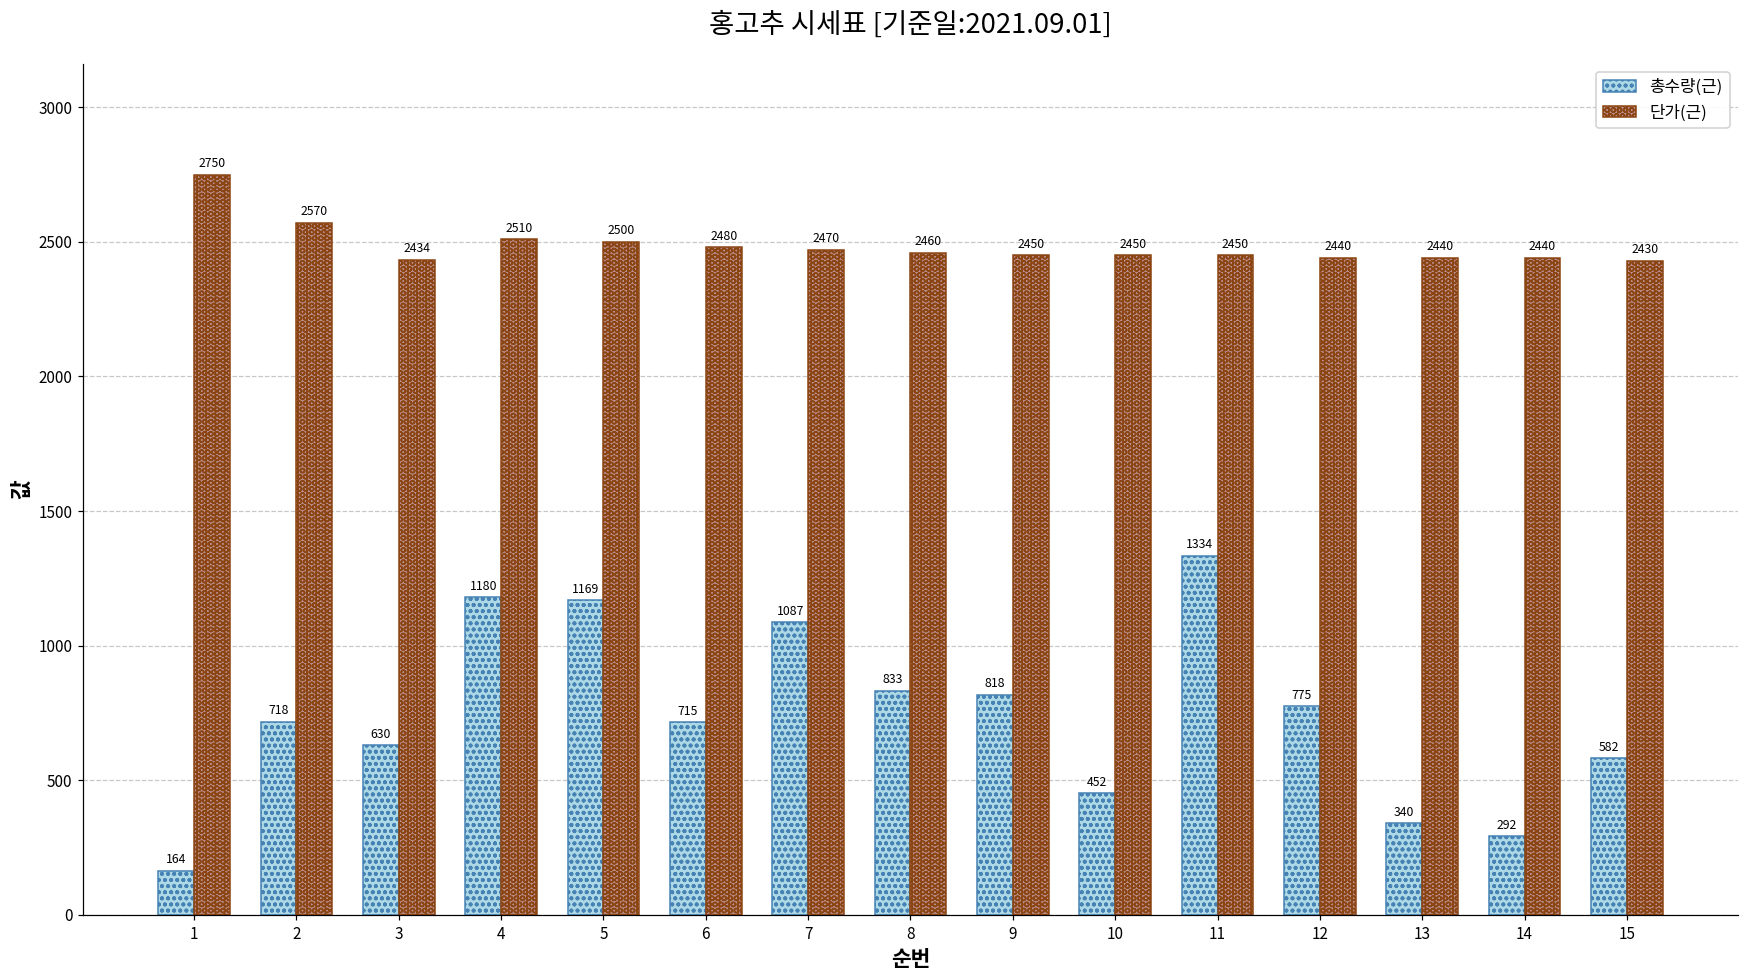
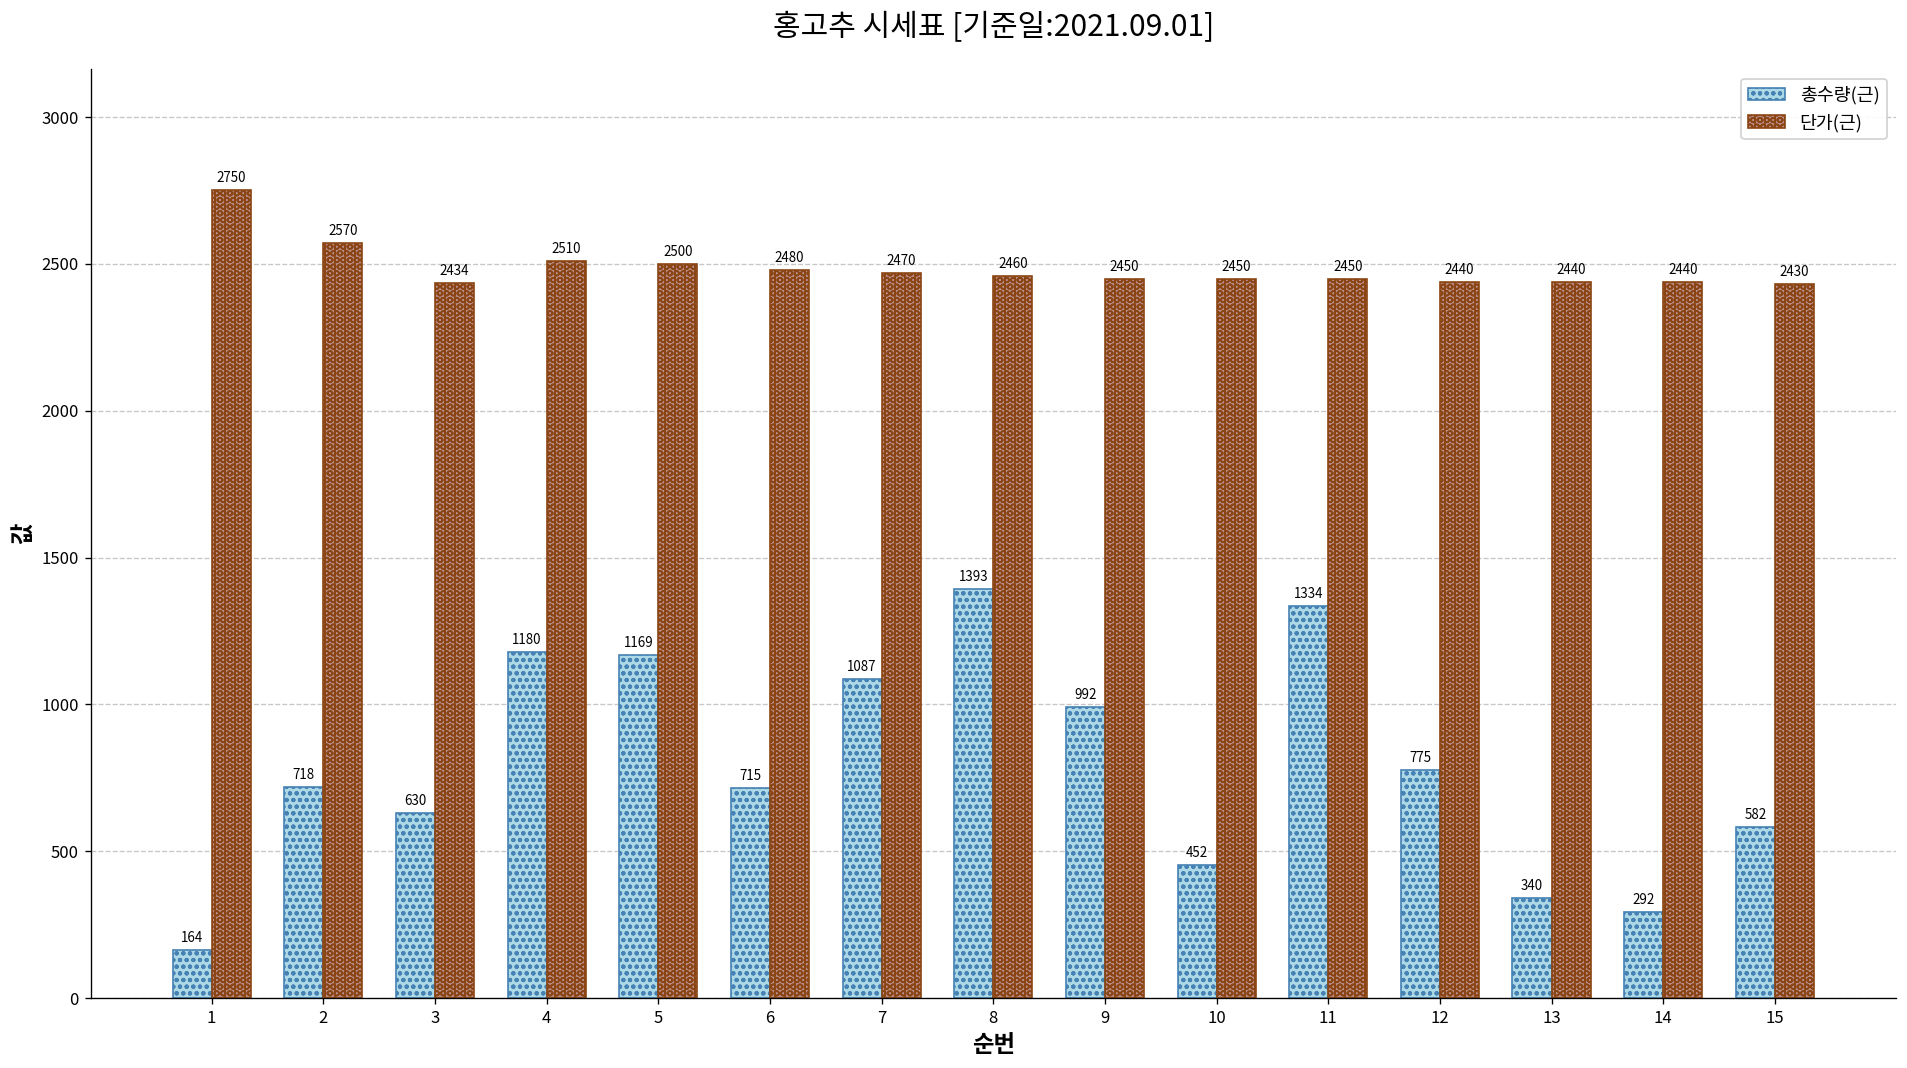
총수량(근), 8: 833 -> 1393
총수량(근), 9: 818 -> 992
